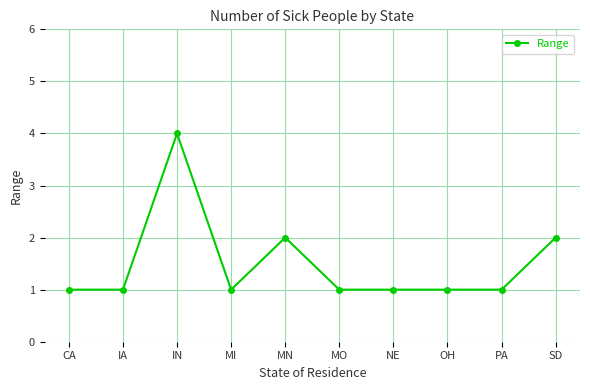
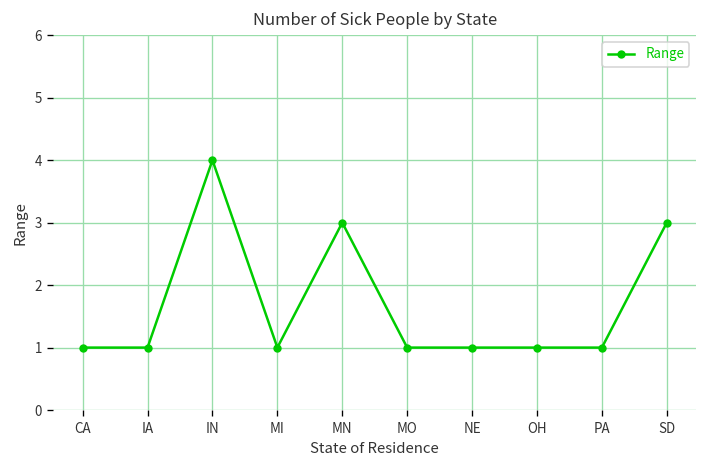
MN: 2 -> 3
SD: 2 -> 3
